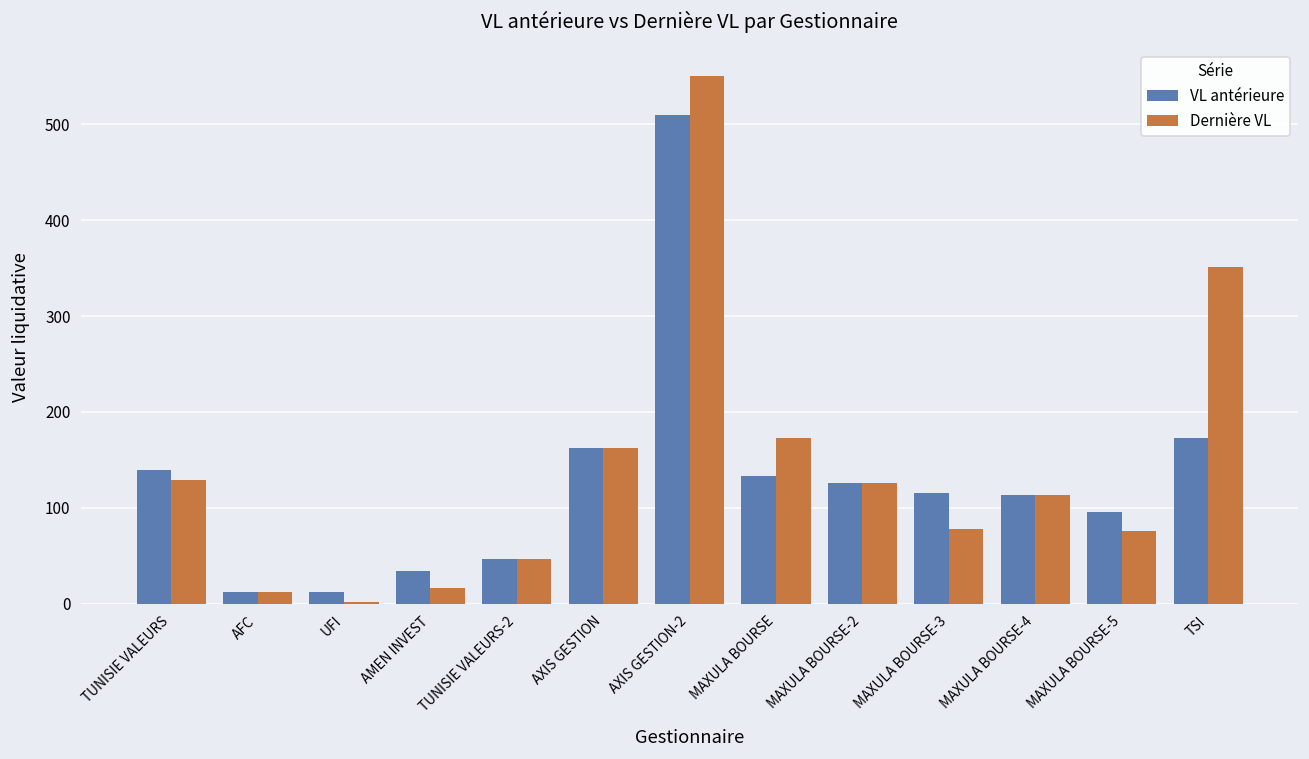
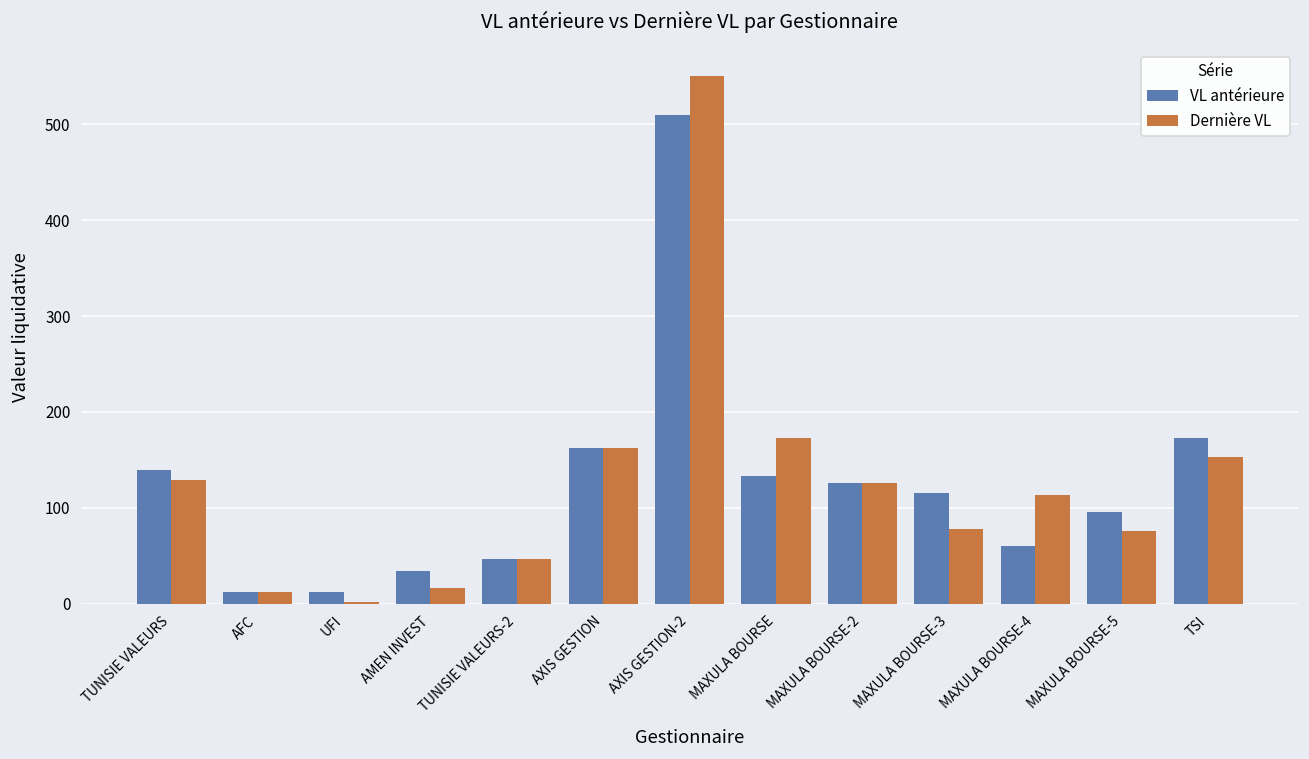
VL antérieure, MAXULA BOURSE-4: 110 -> 60
Dernière VL, TSI: 350 -> 150
